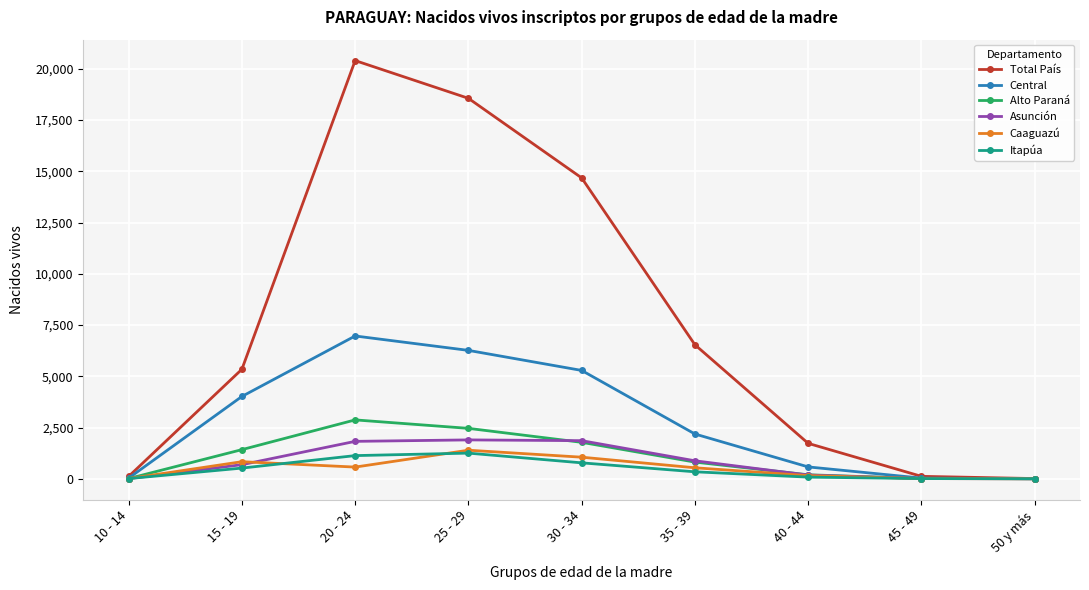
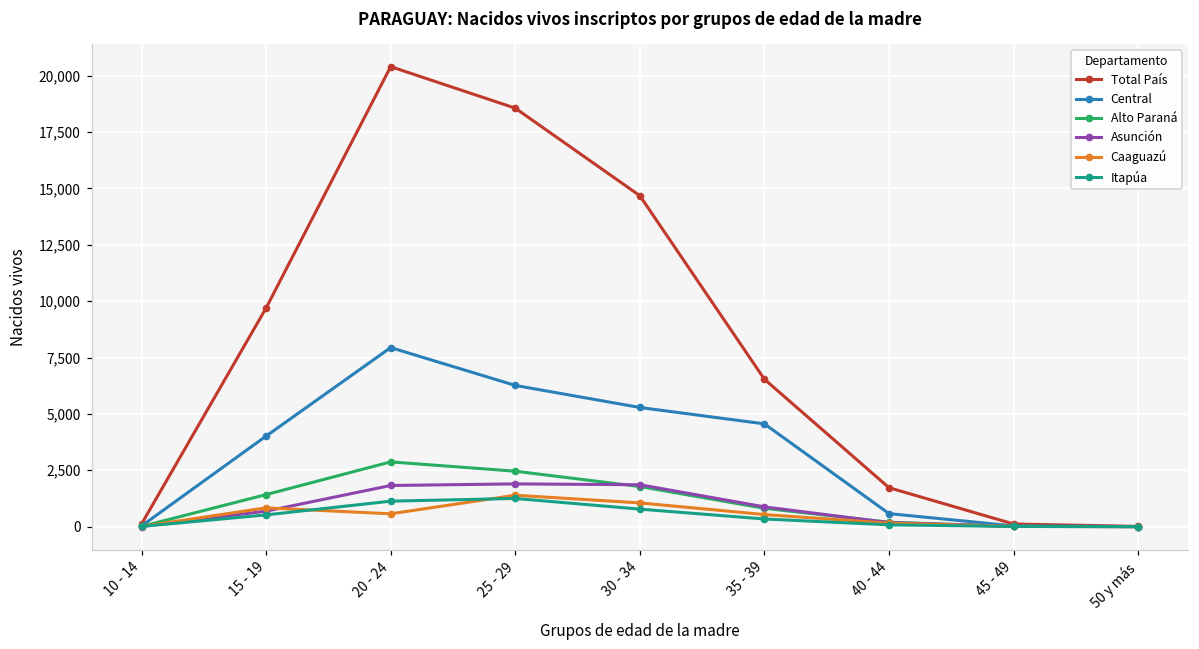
Total País, 15 - 19: 5,300 -> 9,700
Central, 20 - 24: 7,000 -> 7,900
Central, 35 - 39: 2,200 -> 4,600
